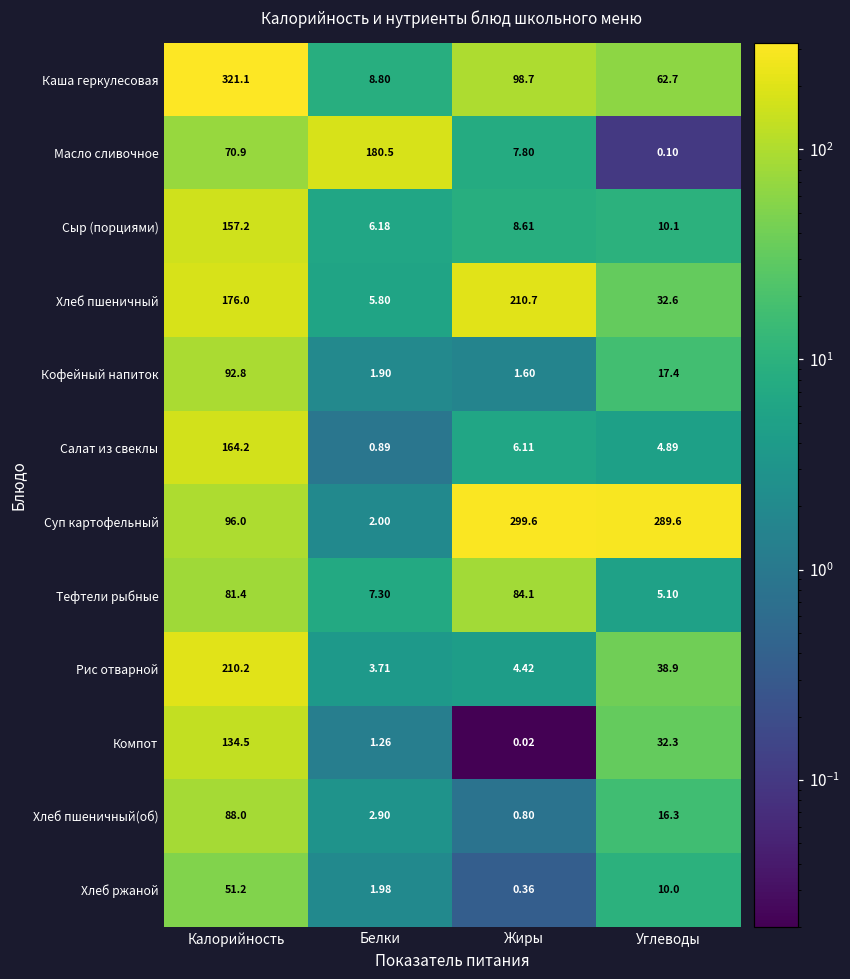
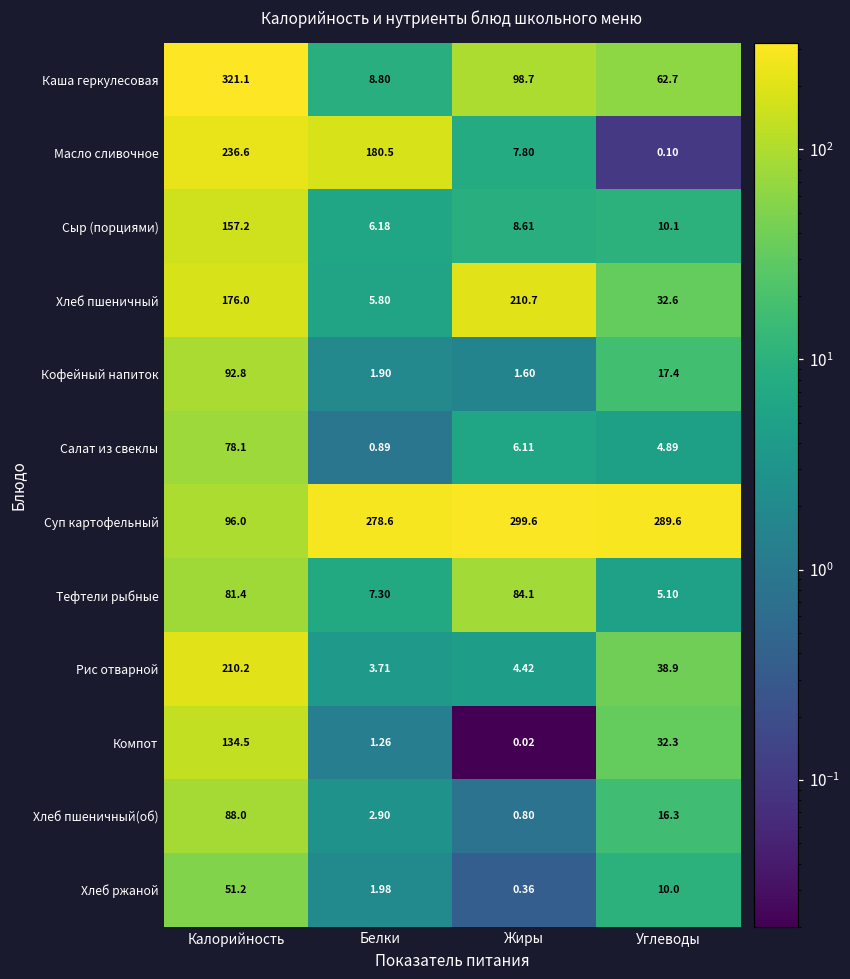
Масло сливочное, Калорийность: 70.9 -> 236.6
Салат из свеклы, Калорийность: 164.2 -> 78.1
Суп картофельный, Белки: 2.00 -> 278.6
